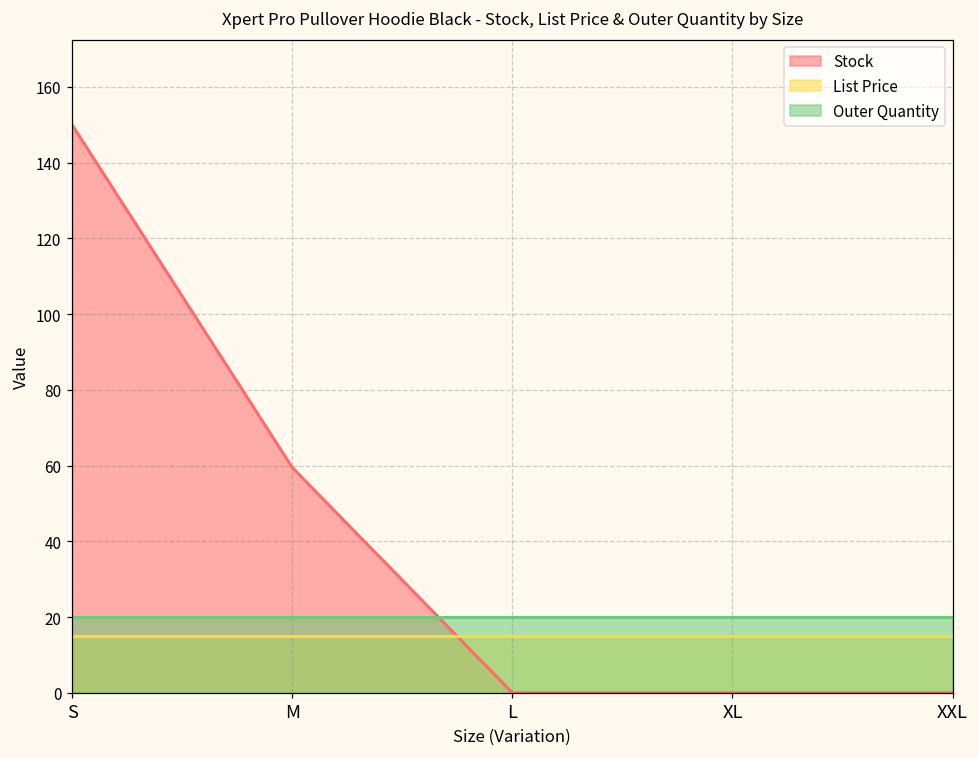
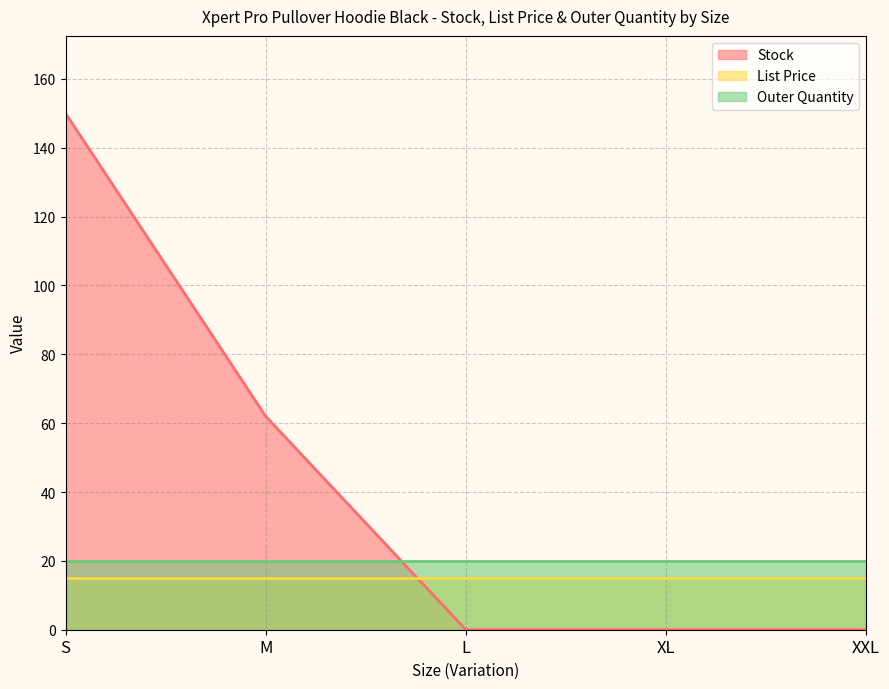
Stock, M: 60 -> 62
